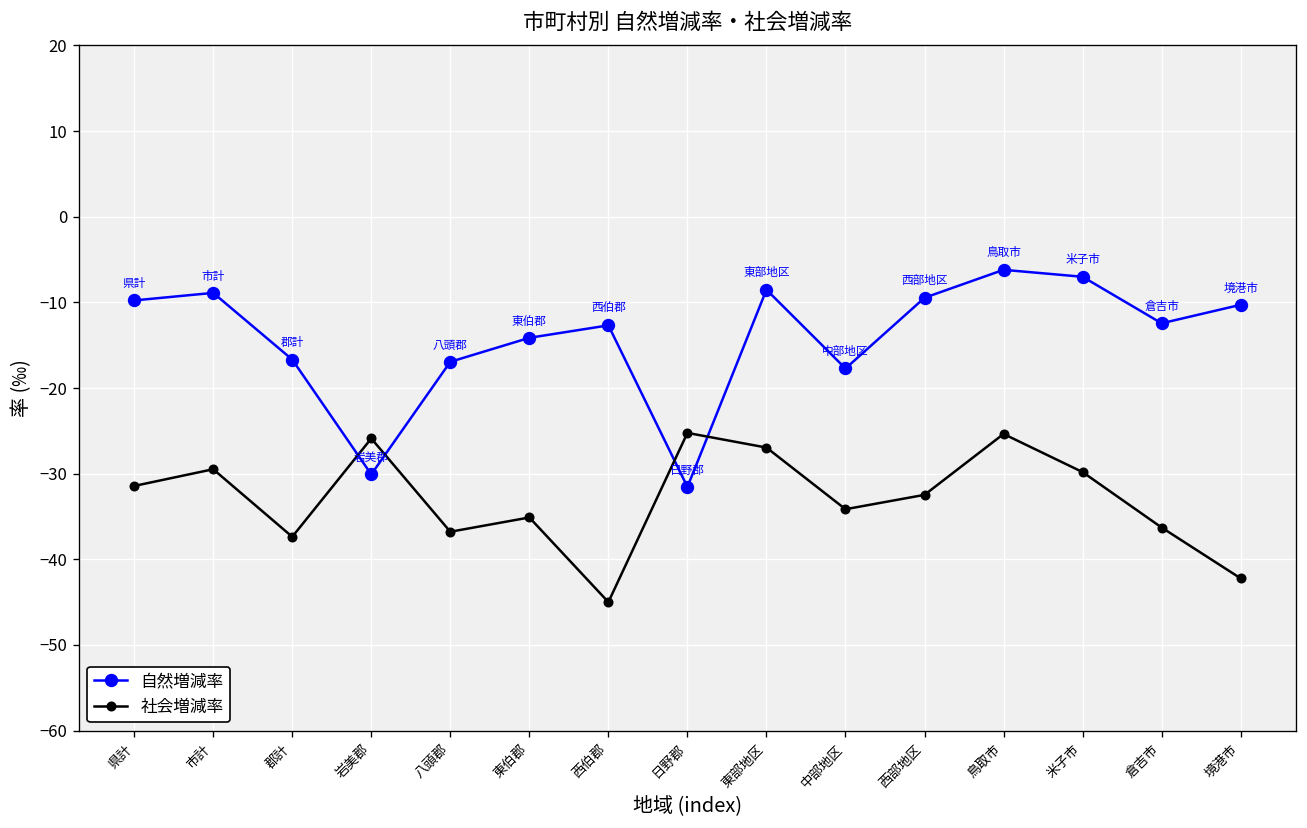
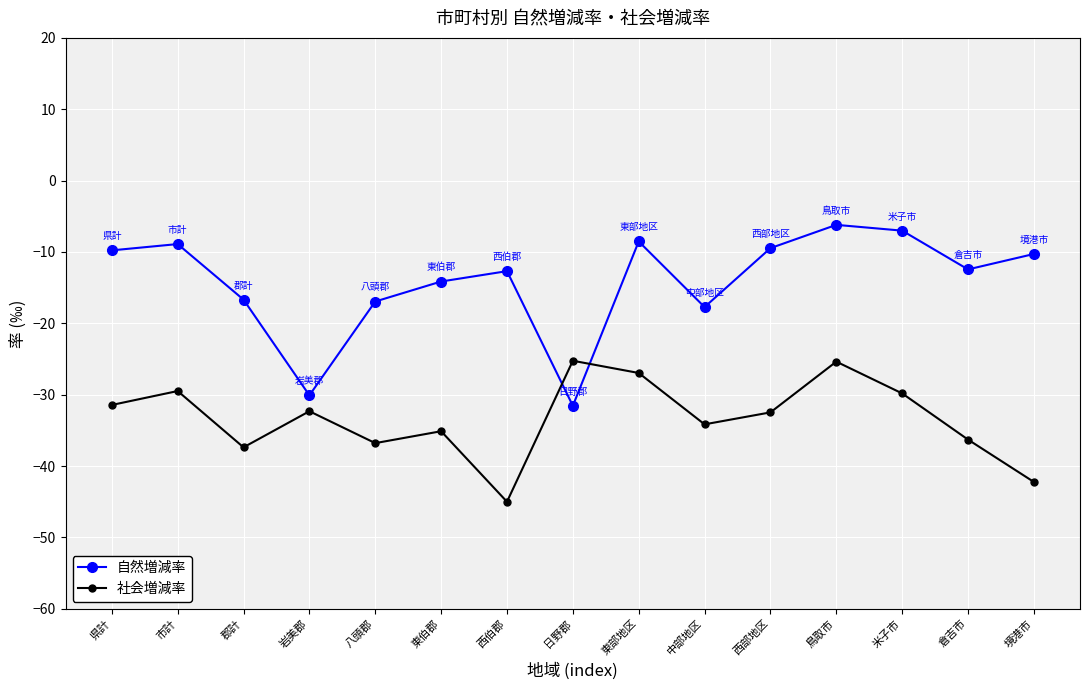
社会増減率, 岩美郡: -26 -> -32
